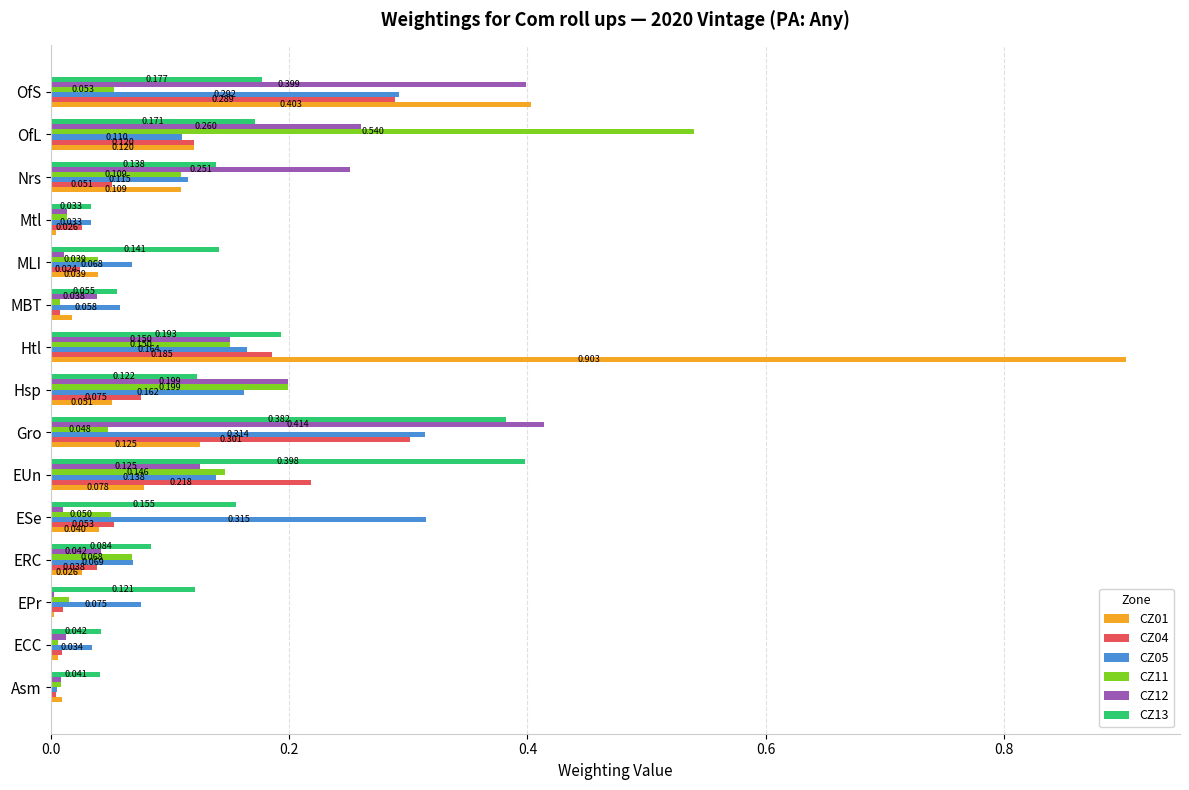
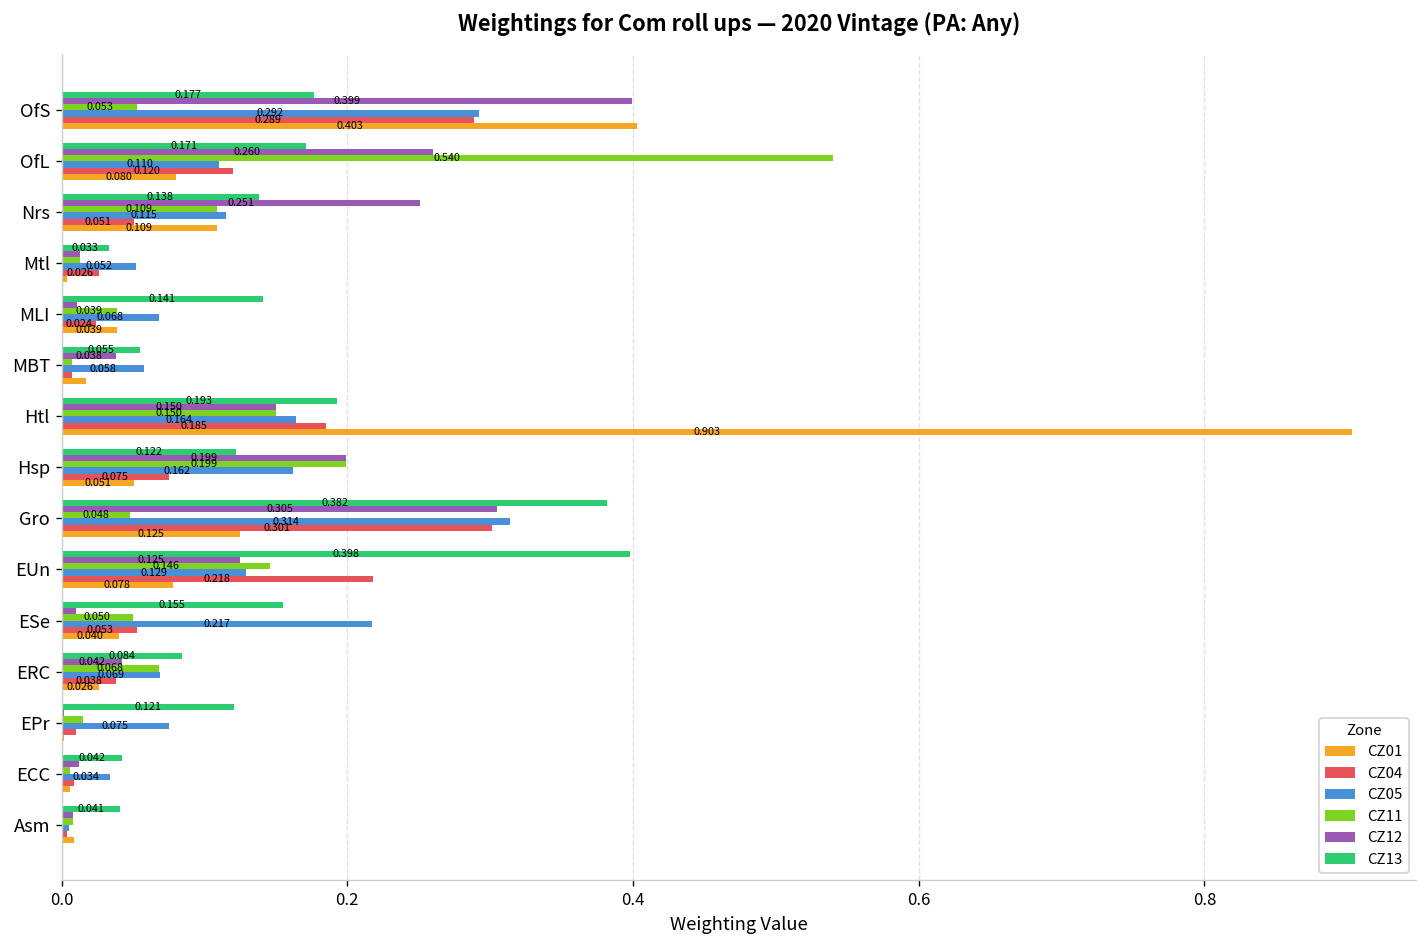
CZ01, OfL: 0.120 -> 0.080
CZ05, Mtl: 0.033 -> 0.052
CZ12, Gro: 0.414 -> 0.305
CZ05, EUn: 0.138 -> 0.129
CZ05, ESe: 0.315 -> 0.217
